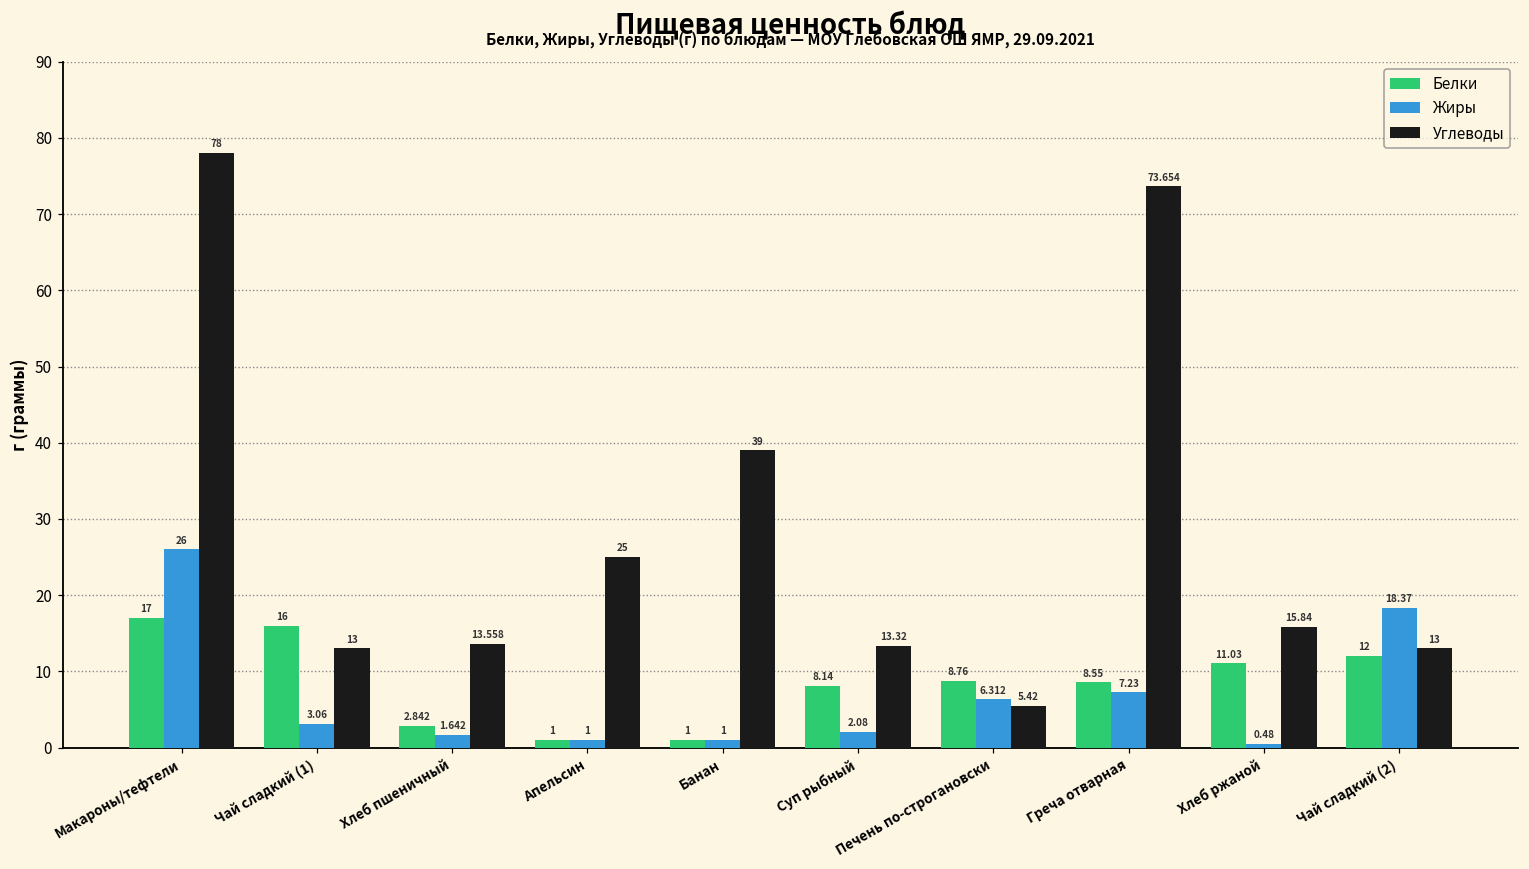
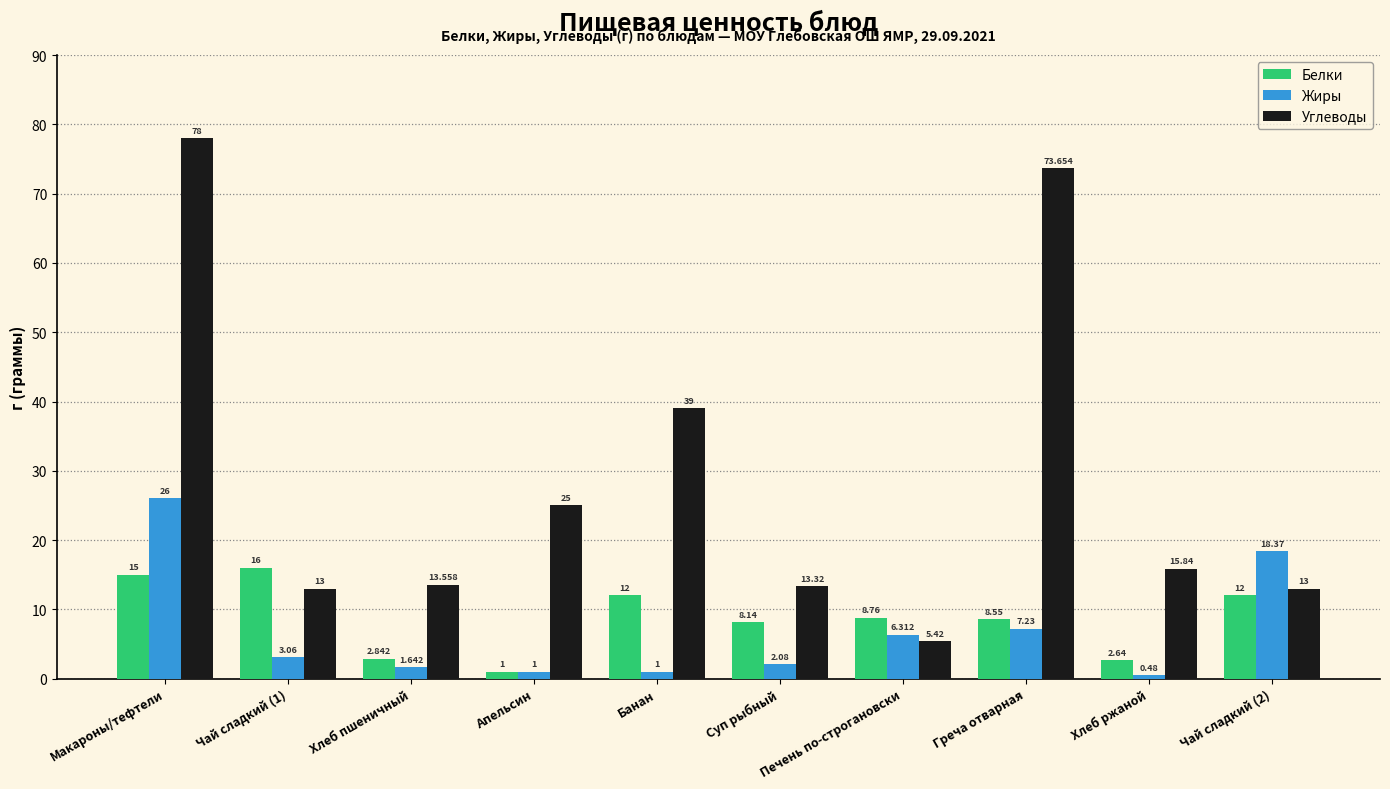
Белки, Макароны/тефтели: 17 -> 15
Белки, Банан: 1 -> 12
Белки, Хлеб ржаной: 11.03 -> 2.64
